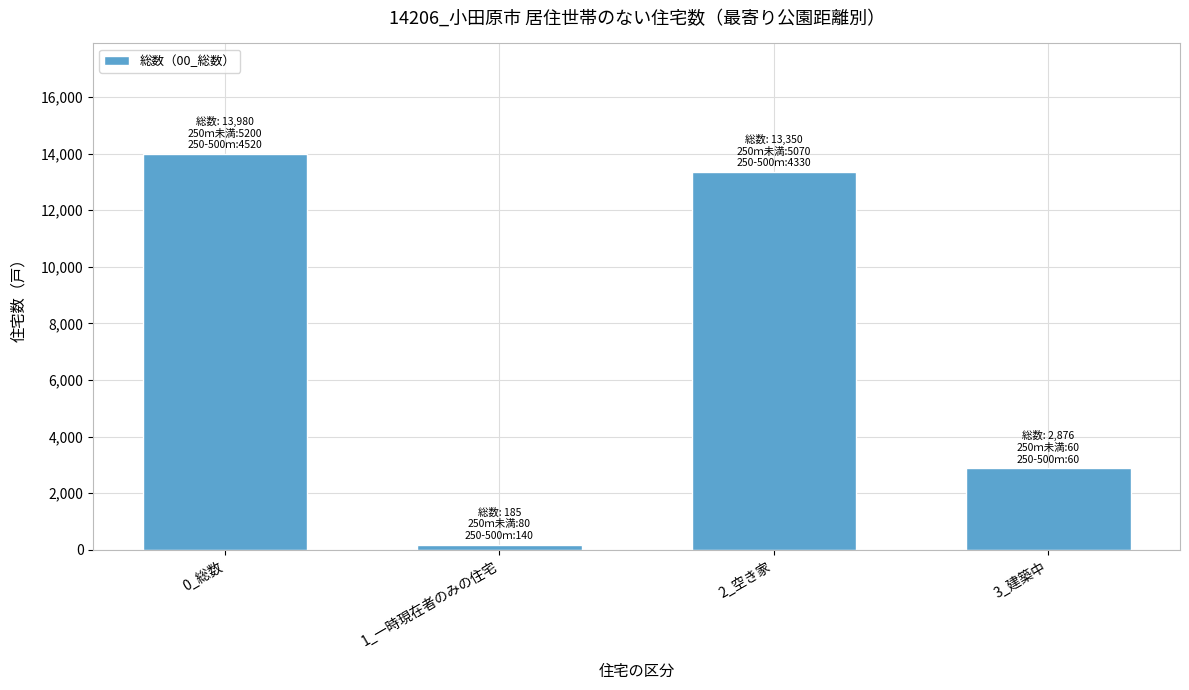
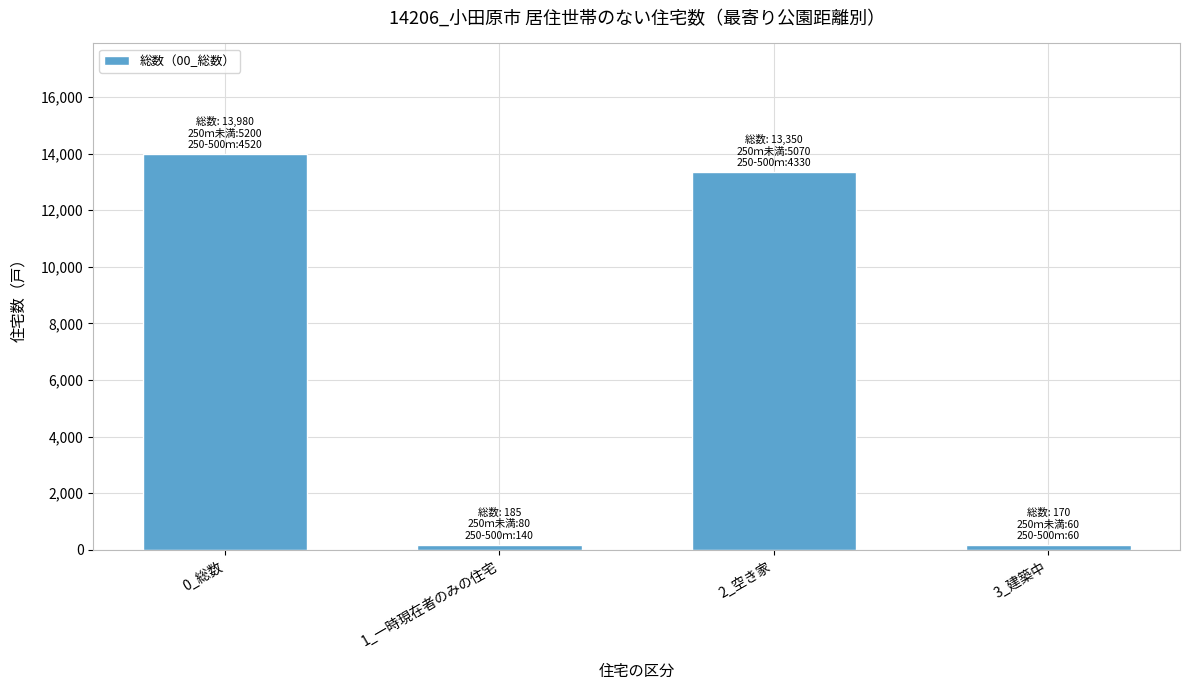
3_建築中: 2,876 -> 170
